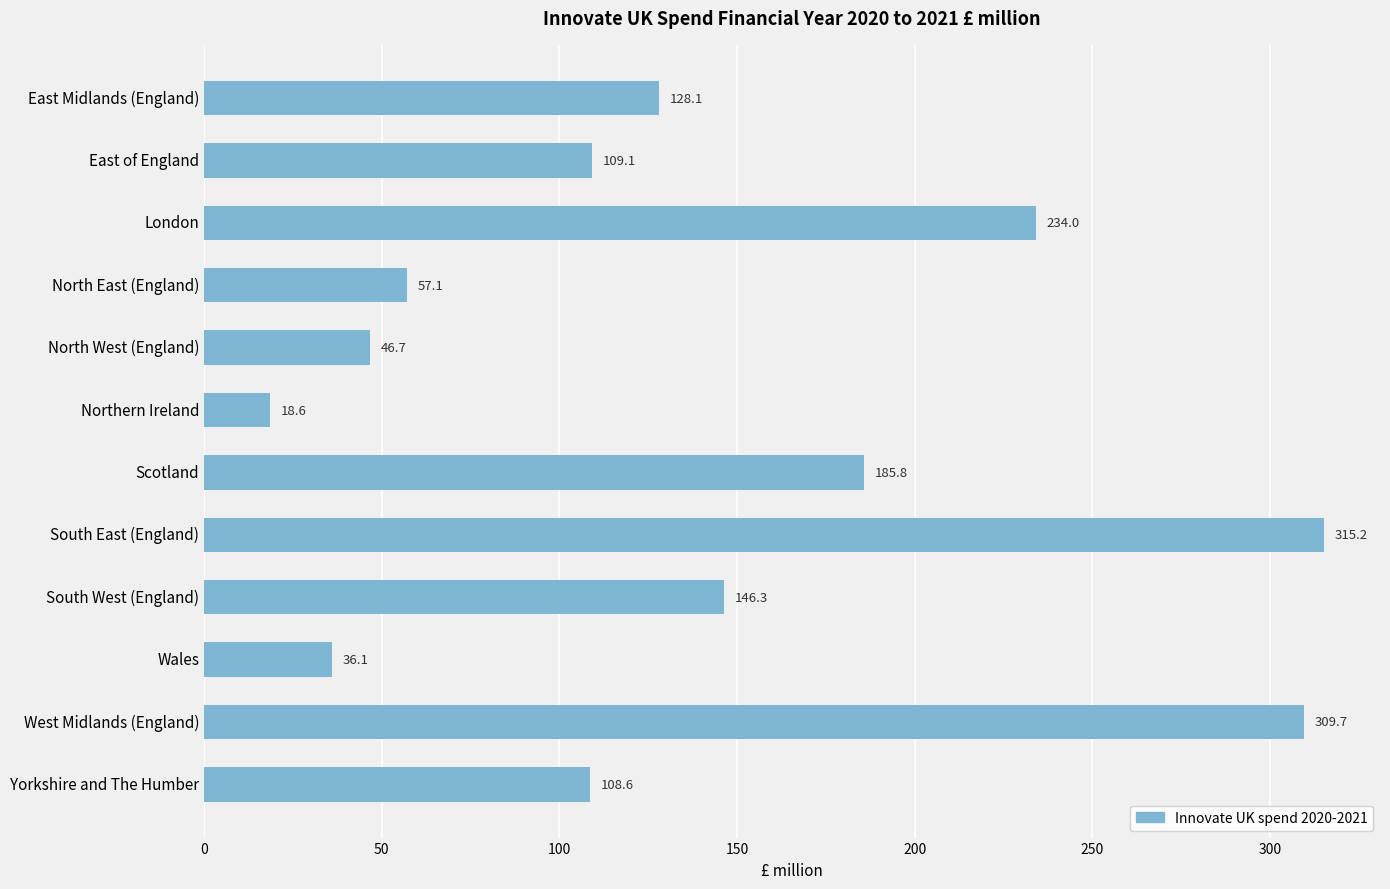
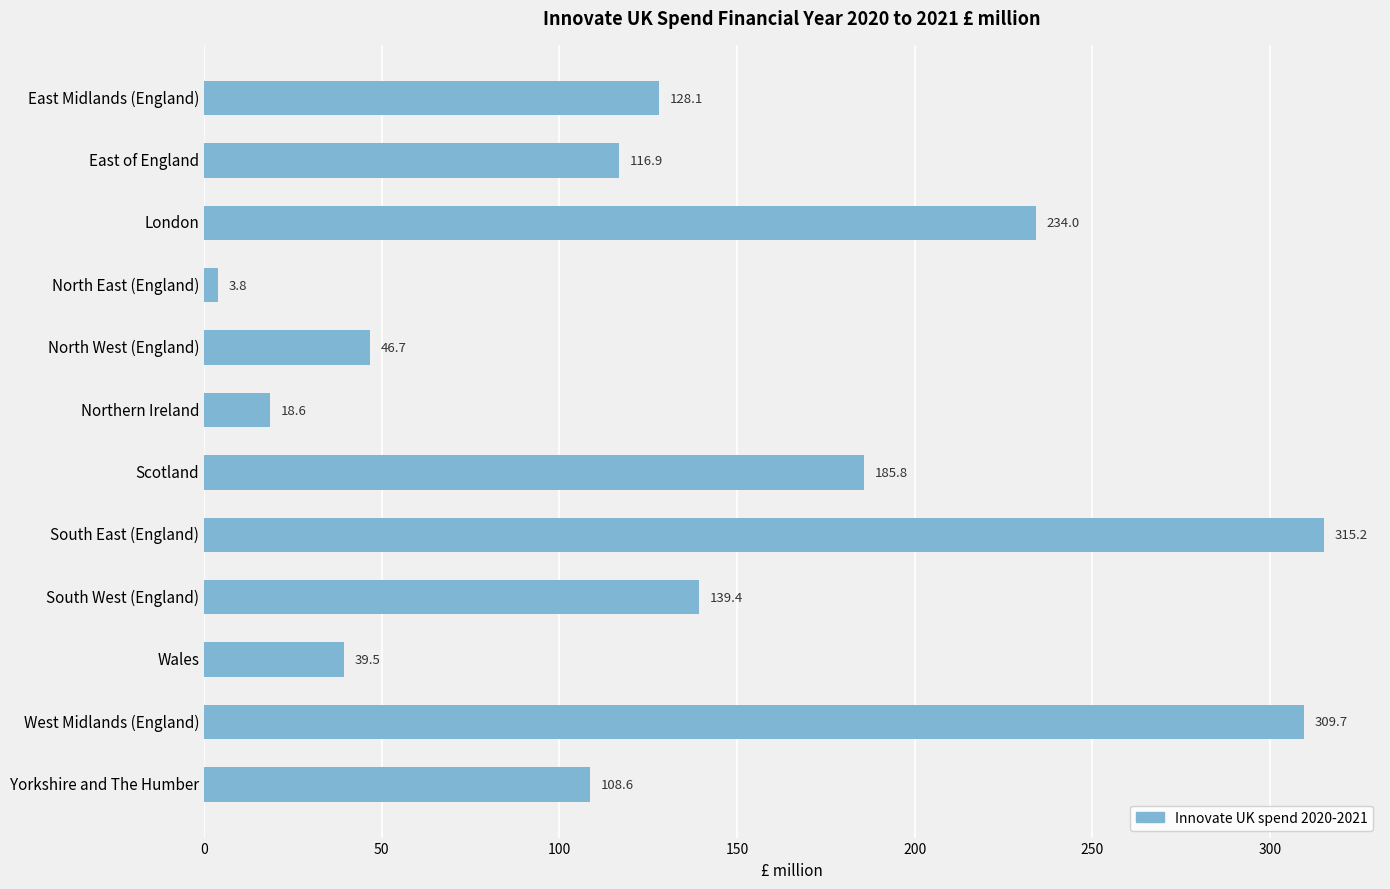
East of England: 109.1 -> 116.9
North East (England): 57.1 -> 3.8
South West (England): 146.3 -> 139.4
Wales: 36.1 -> 39.5
